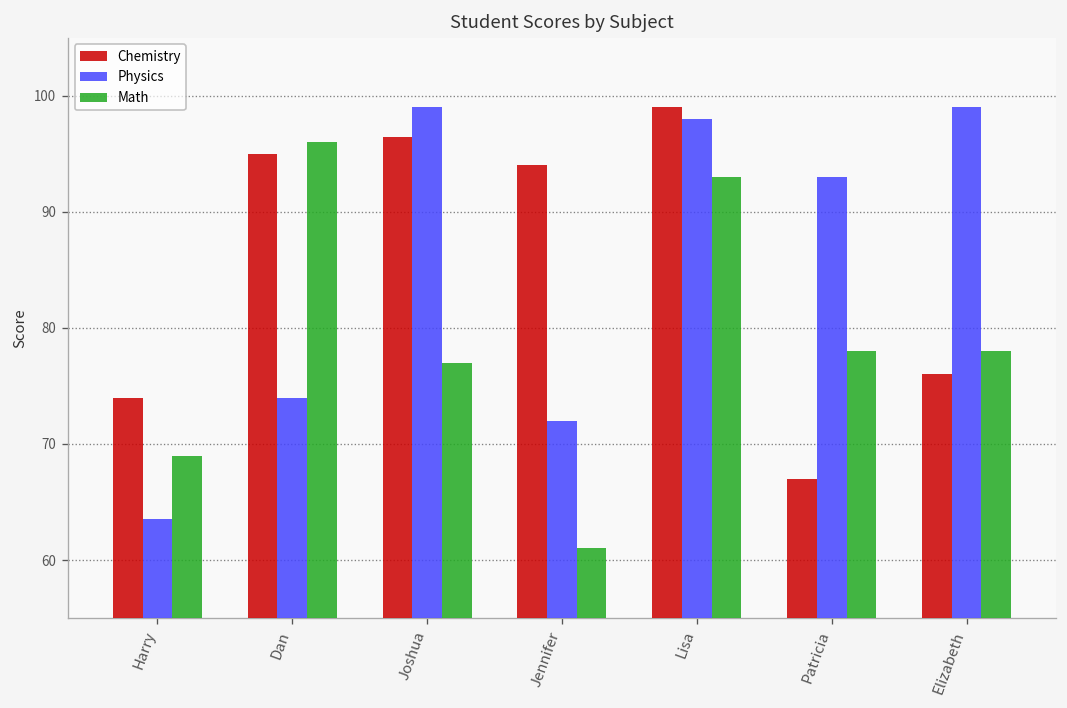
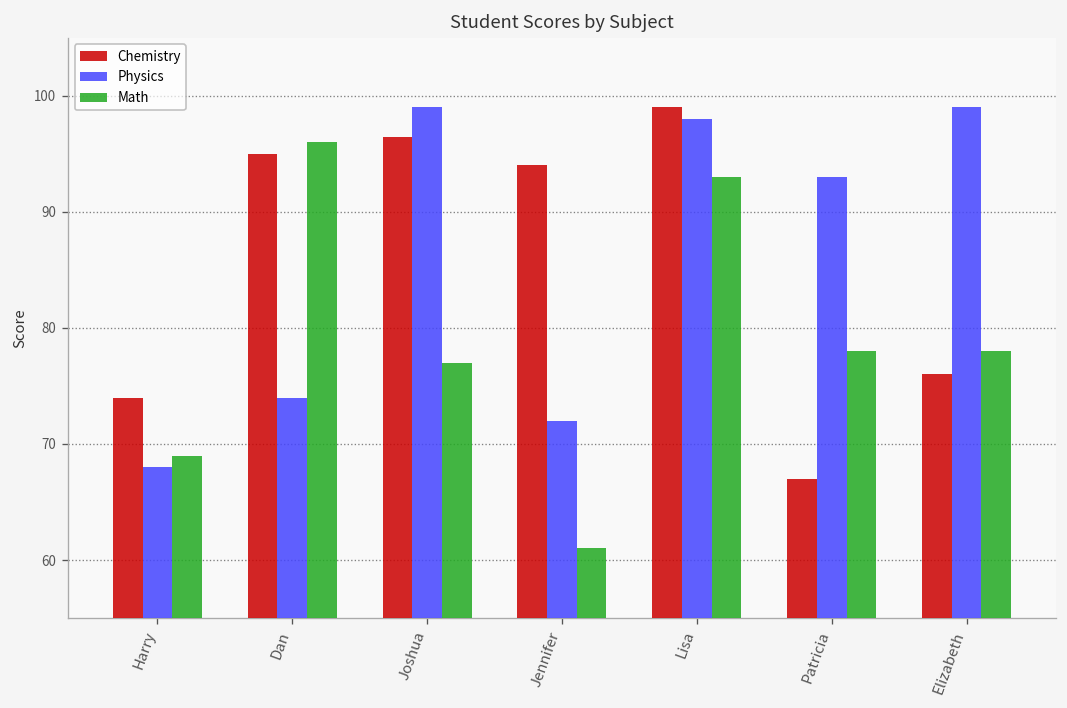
Physics, Harry: 64 -> 68
